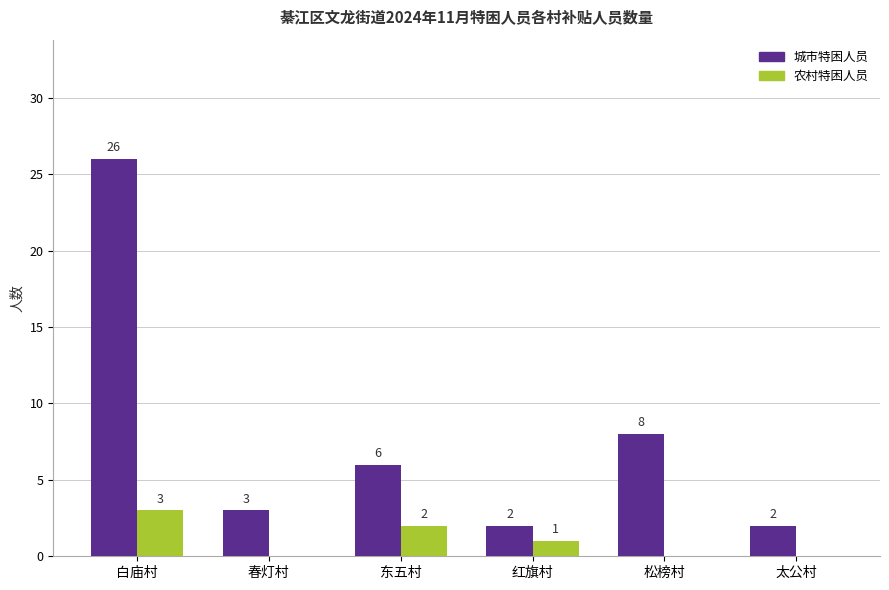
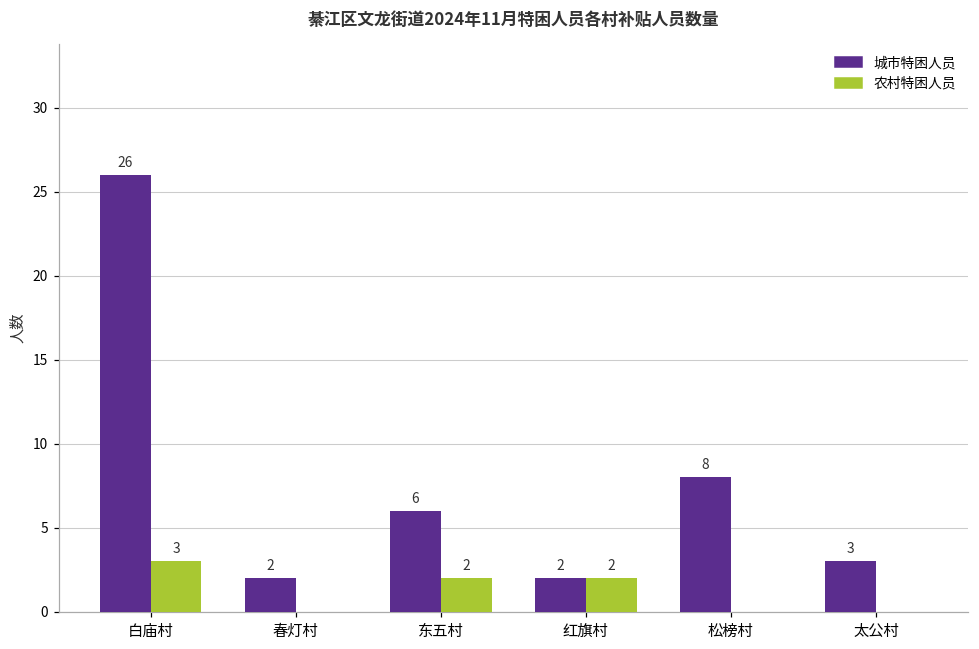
城市特困人员, 春灯村: 3 -> 2
农村特困人员, 红旗村: 1 -> 2
城市特困人员, 太公村: 2 -> 3
